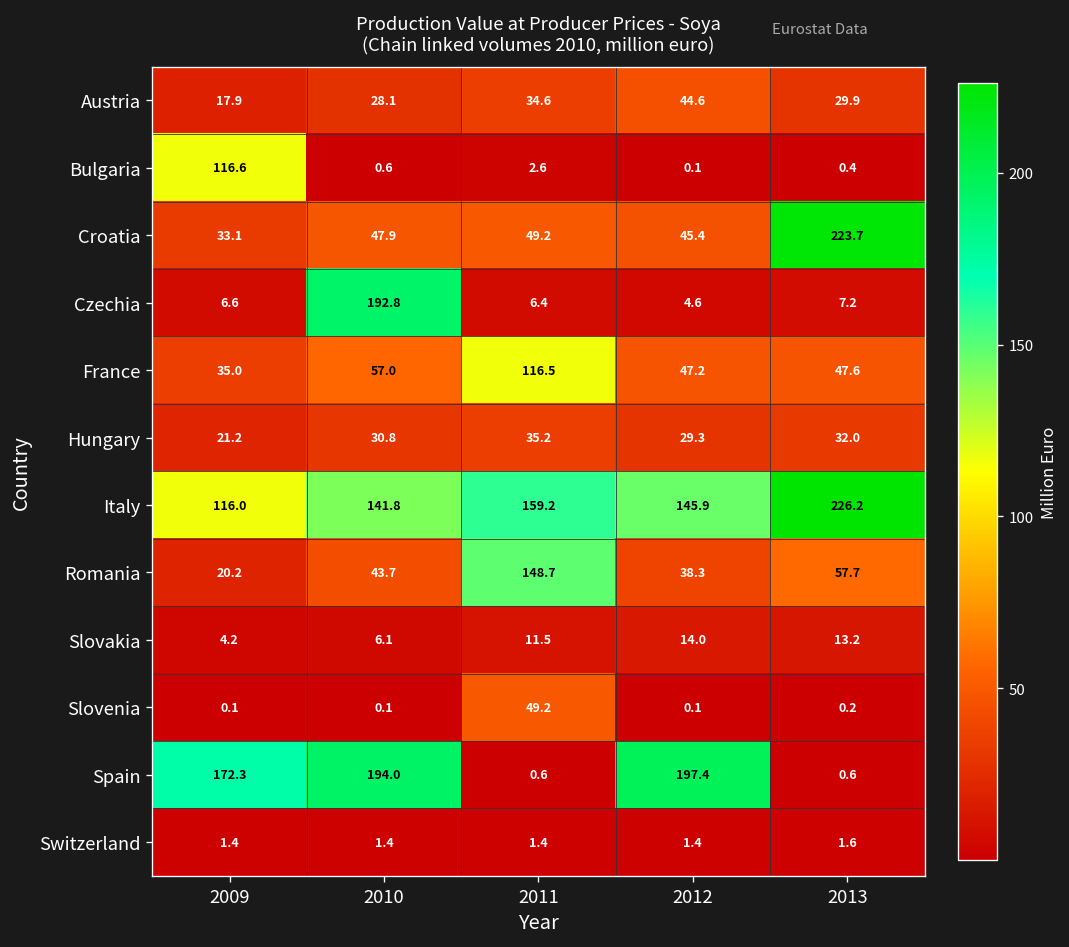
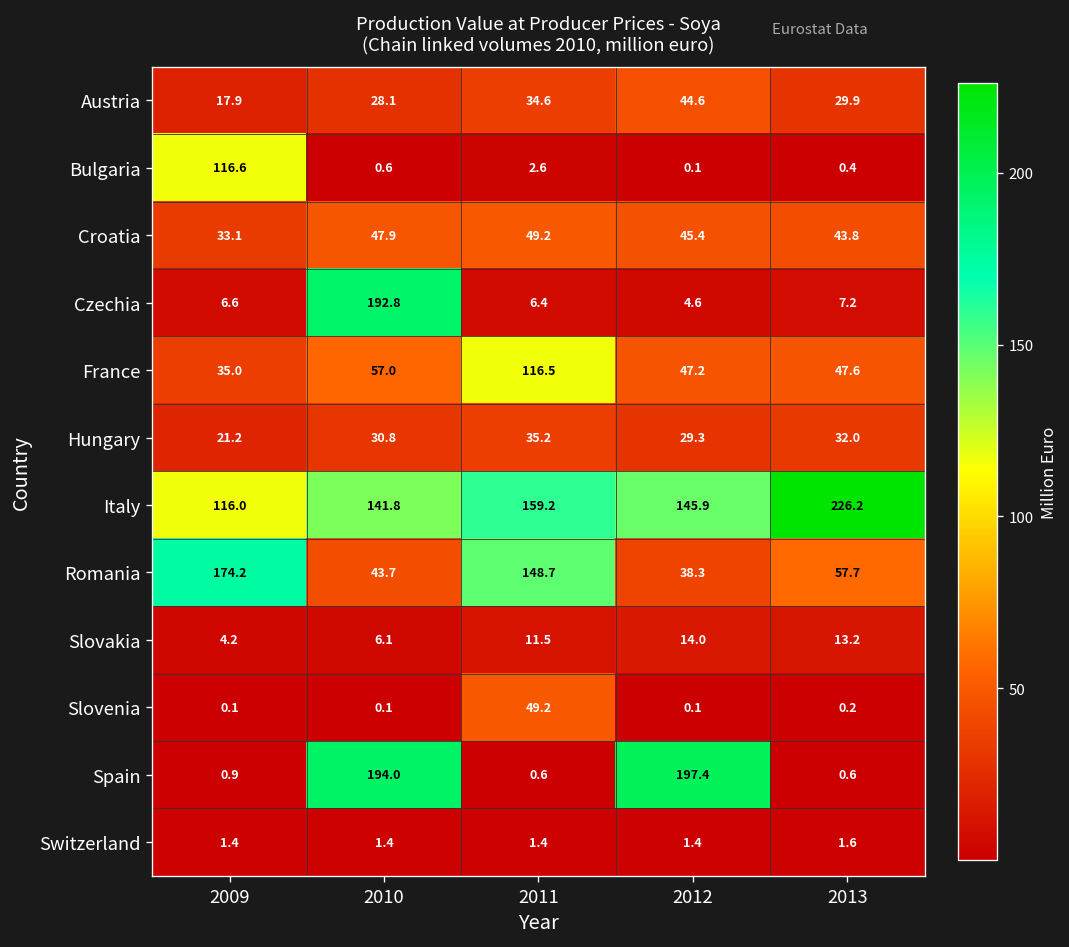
Croatia, 2013: 223.7 -> 43.8
Romania, 2009: 20.2 -> 174.2
Spain, 2009: 172.3 -> 0.9
